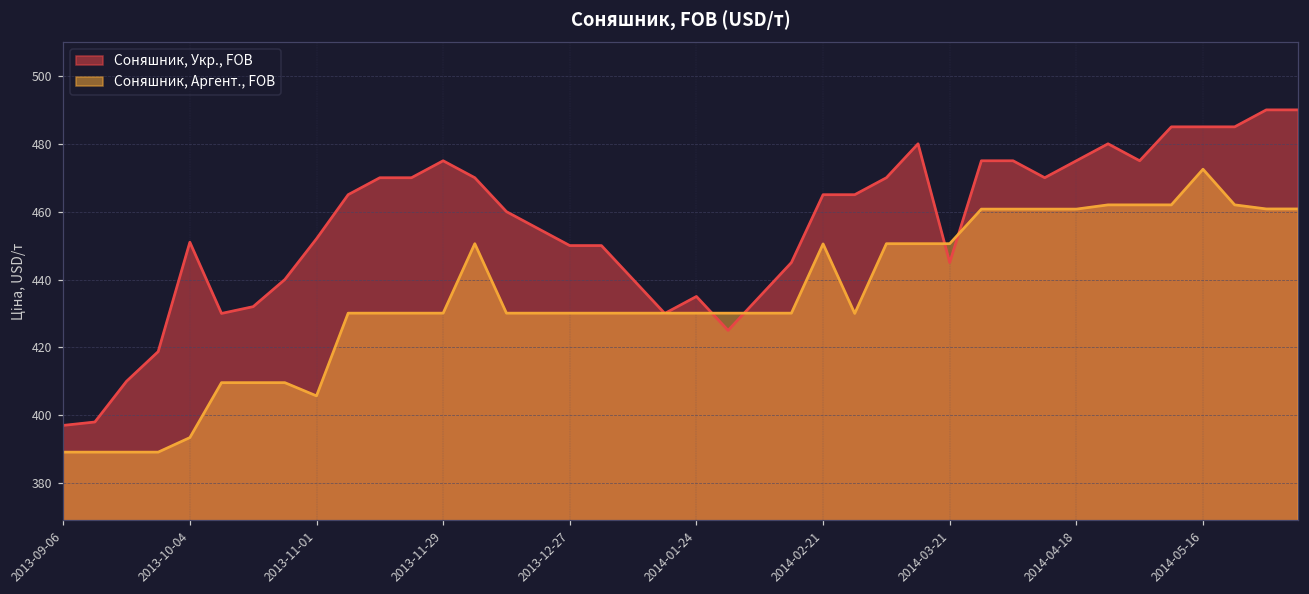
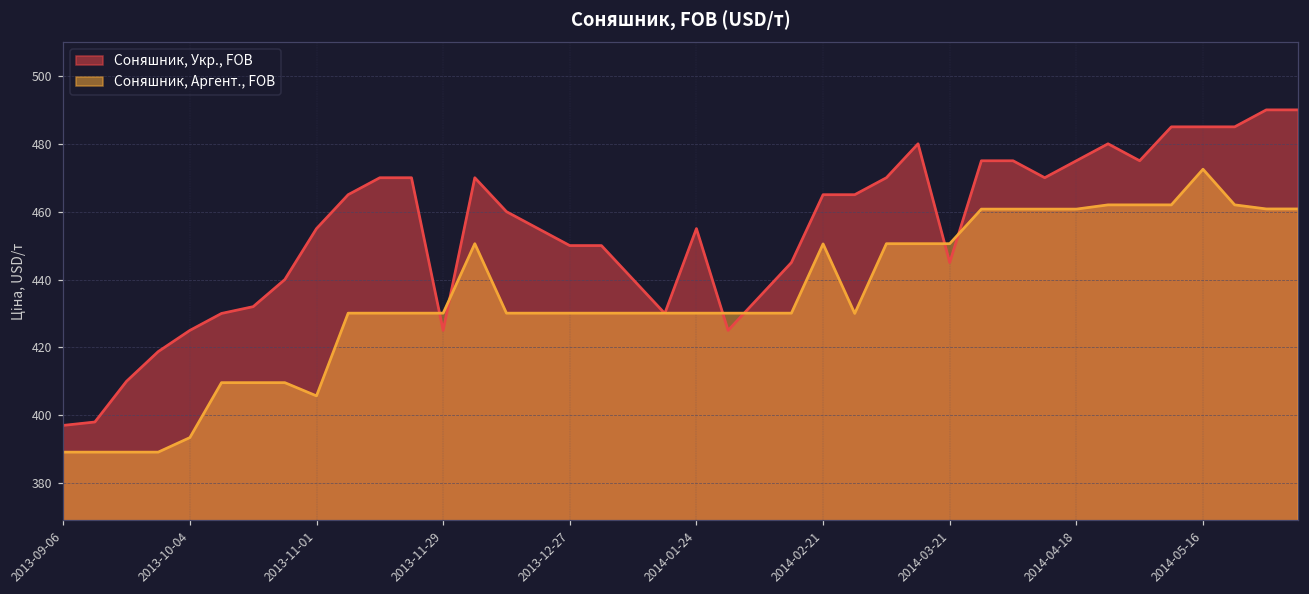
Соняшник, Укр., FOB, 2013-10-04: 451 -> 425
Соняшник, Укр., FOB, 2013-11-01: 452 -> 455
Соняшник, Укр., FOB, 2013-11-29: 475 -> 425
Соняшник, Укр., FOB, 2014-01-24: 435 -> 455
